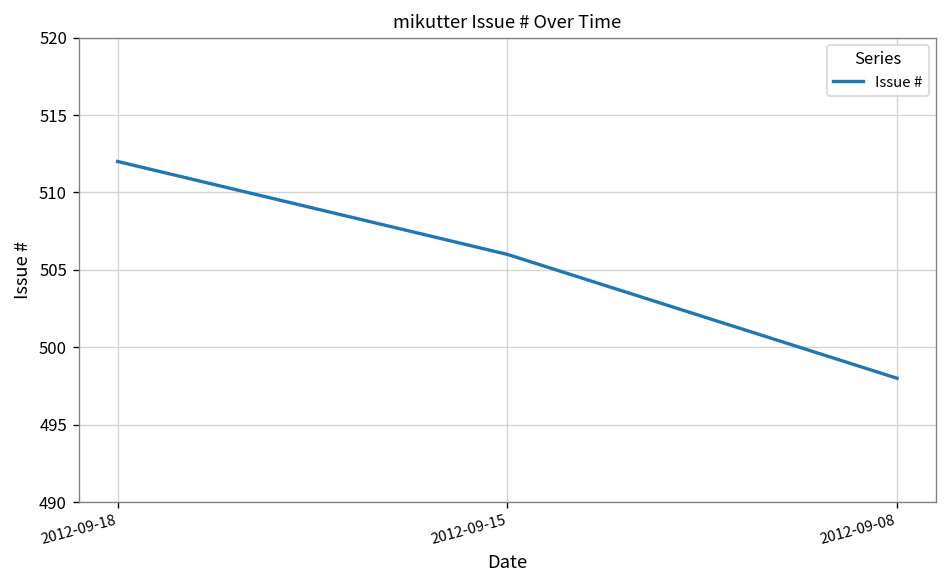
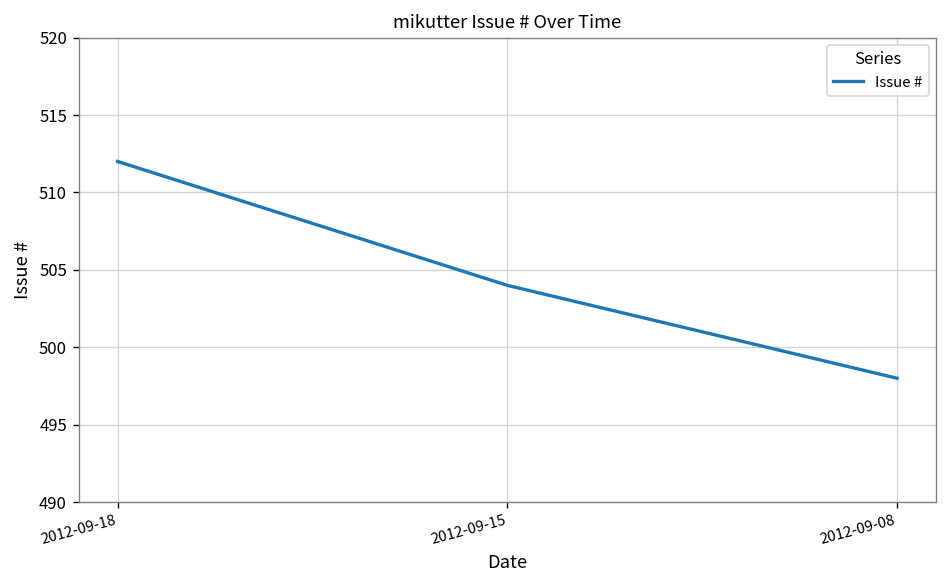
2012-09-15: 506 -> 504
